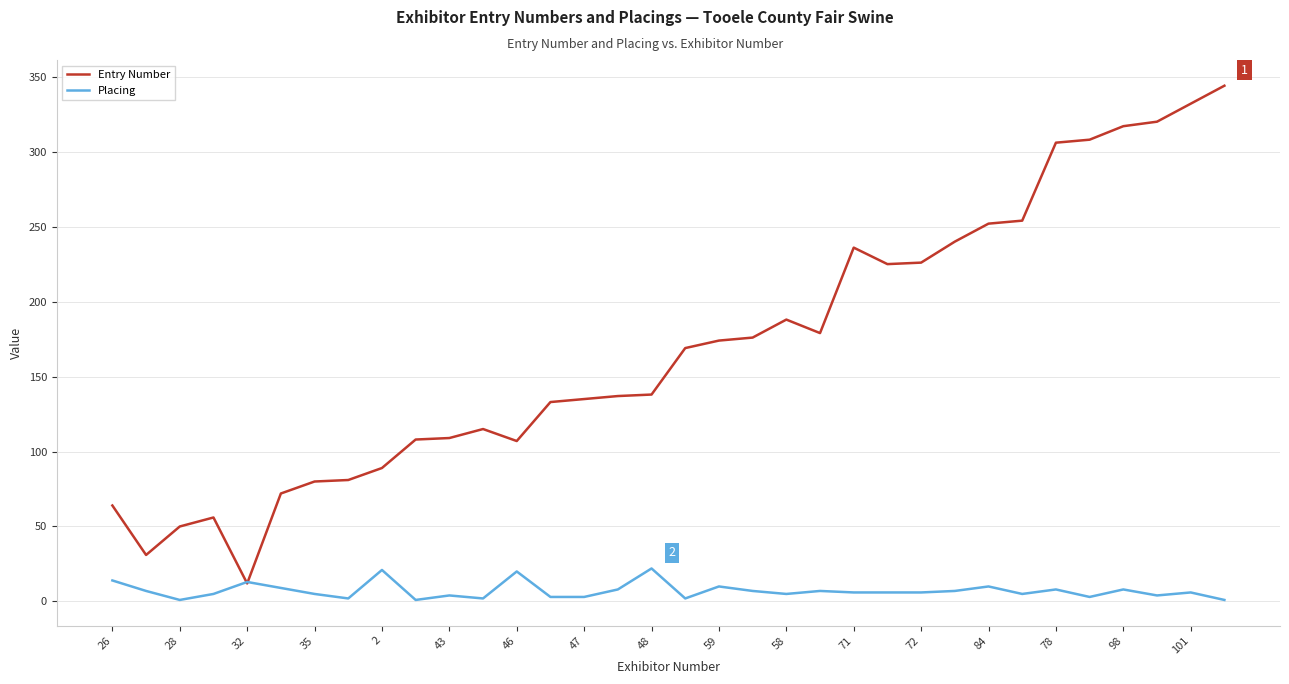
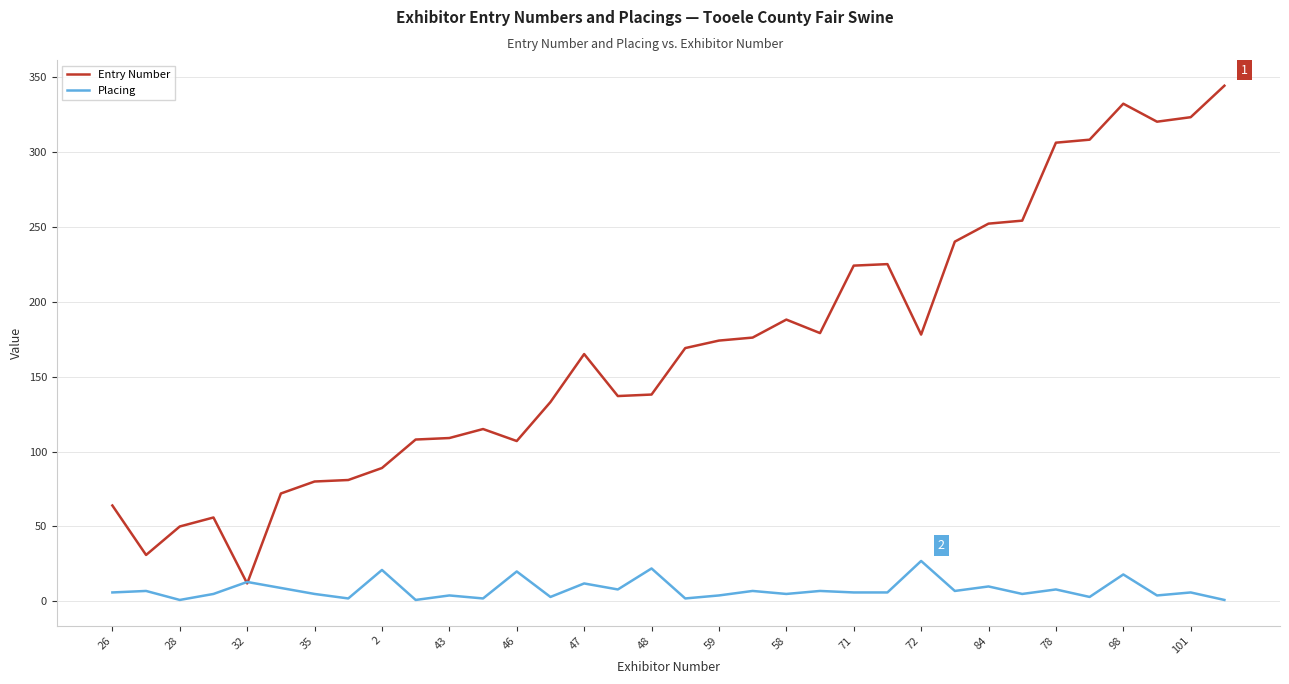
Placing, 26: 14 -> 6
Entry Number, 47: 135 -> 165
Placing, 47: 3 -> 12
Placing, 59: 10 -> 4
Entry Number, 71: 236 -> 224
Entry Number, 72: 226 -> 178
Placing, 72: 6 -> 27
Entry Number, 98: 317 -> 332
Placing, 98: 8 -> 18
Entry Number, 101: 332 -> 323
